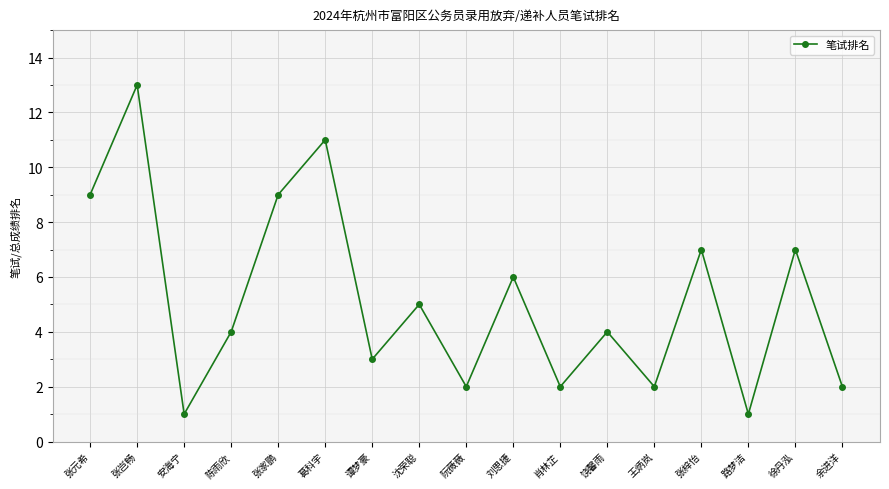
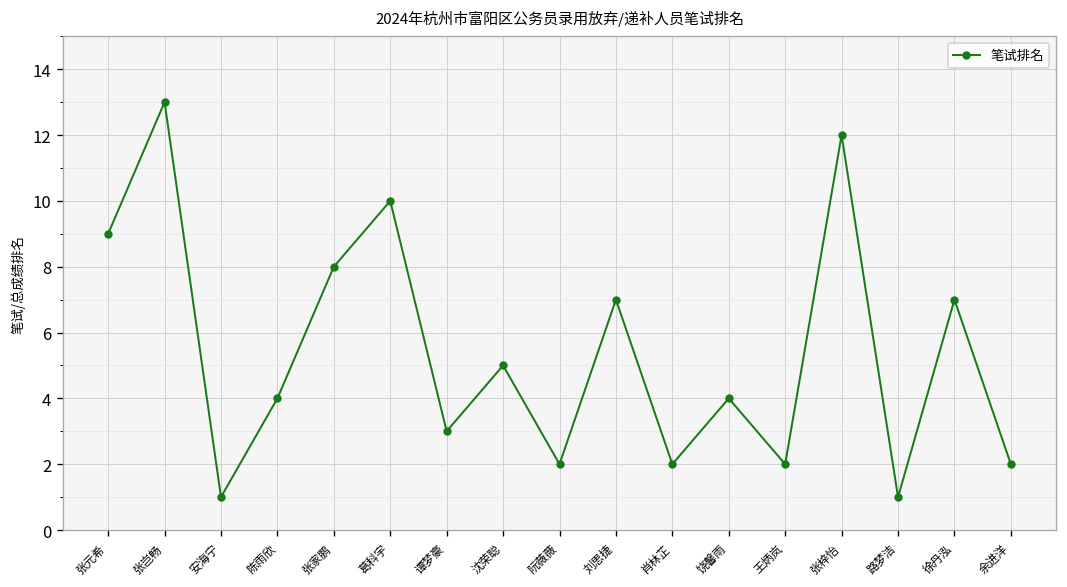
张家鹏: 9 -> 8
葛科宇: 11 -> 10
刘思捷: 6 -> 7
张梓怡: 7 -> 12
